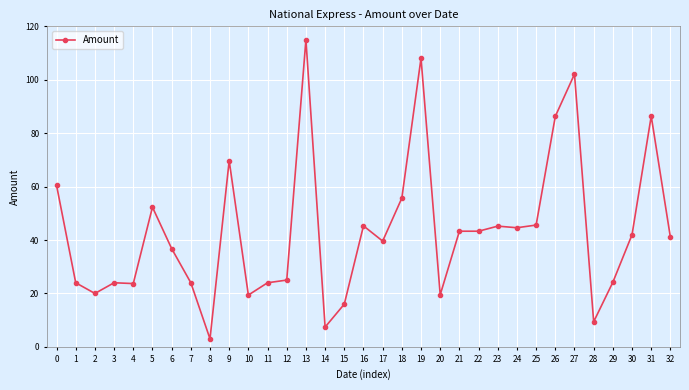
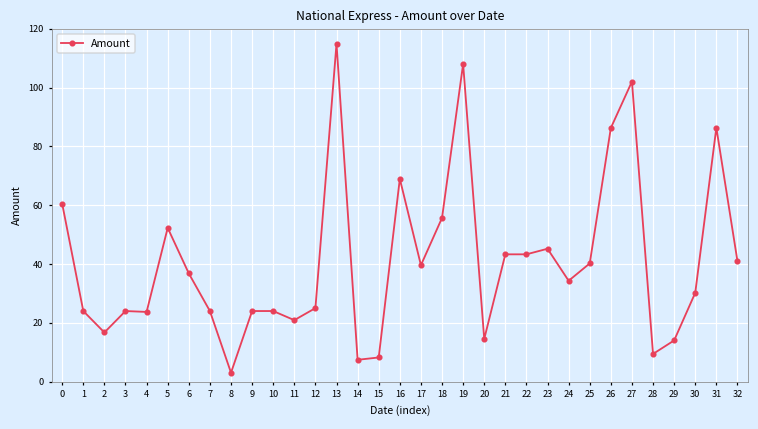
2: 20 -> 17
9: 70 -> 24
10: 19 -> 24
11: 24 -> 21
15: 16 -> 8
16: 45 -> 69
20: 20 -> 15
24: 45 -> 34
25: 46 -> 40
29: 24 -> 14
30: 42 -> 30
